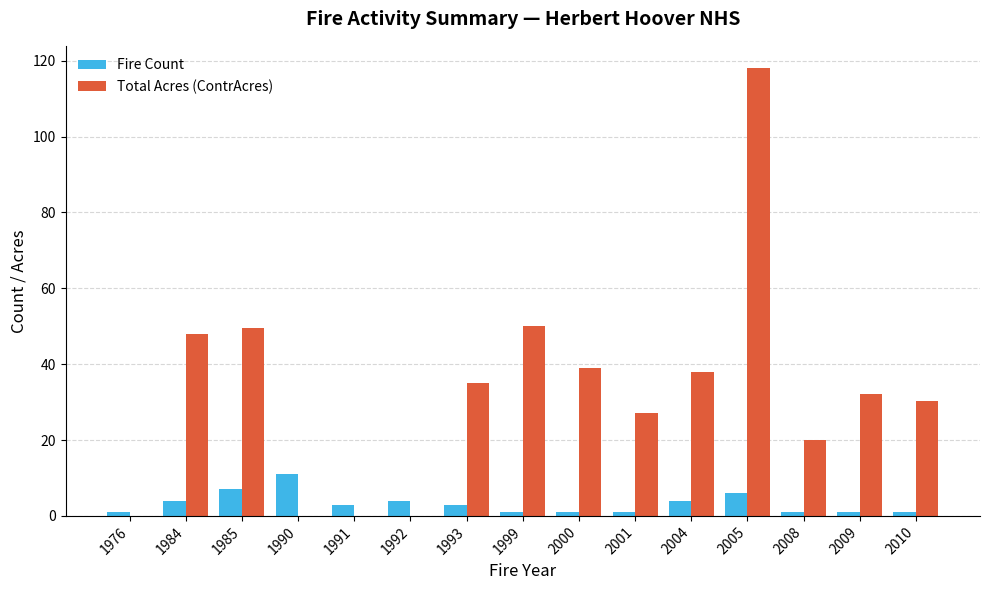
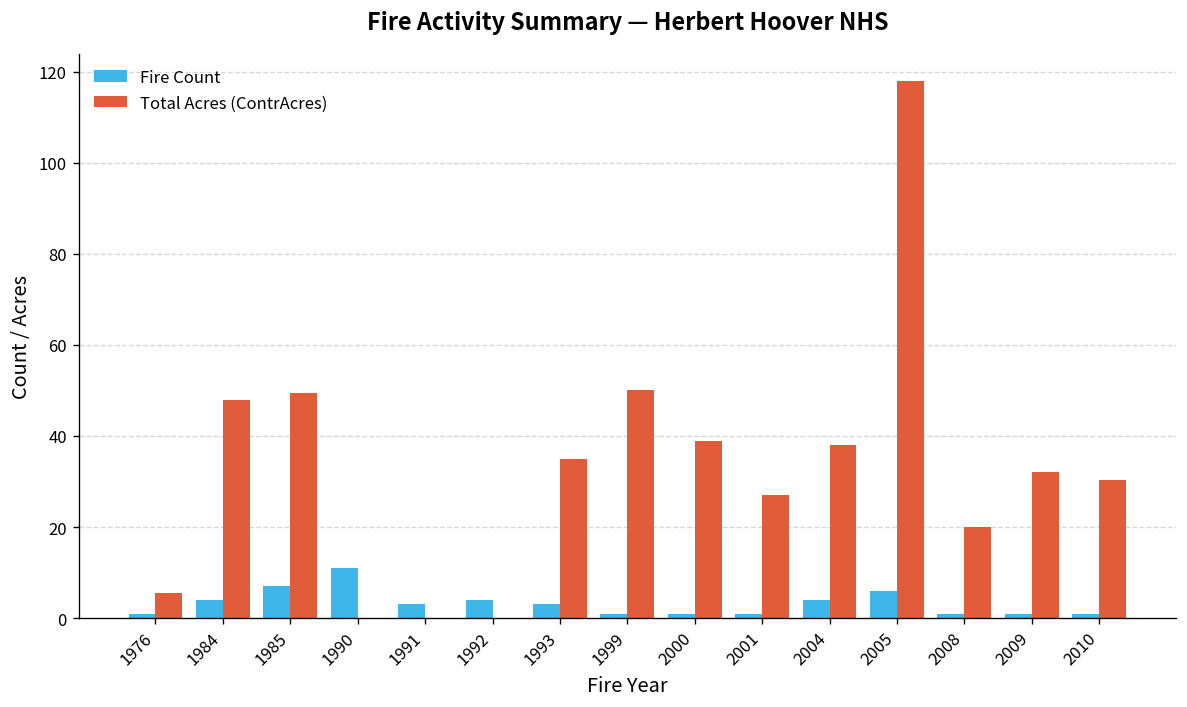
Total Acres (ContrAcres), 1976: 0 -> 6
